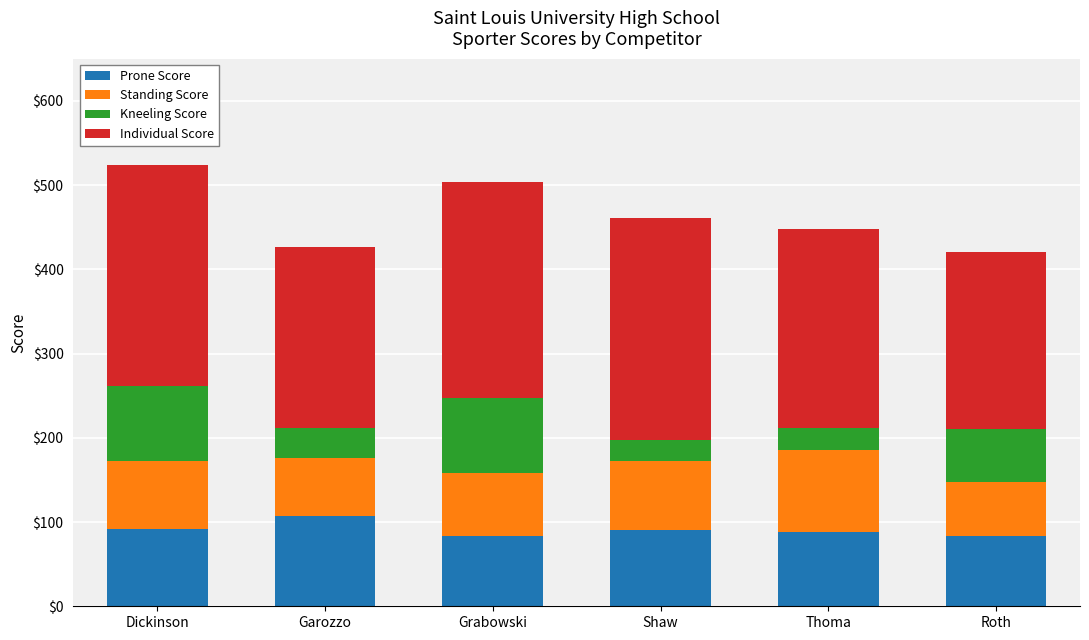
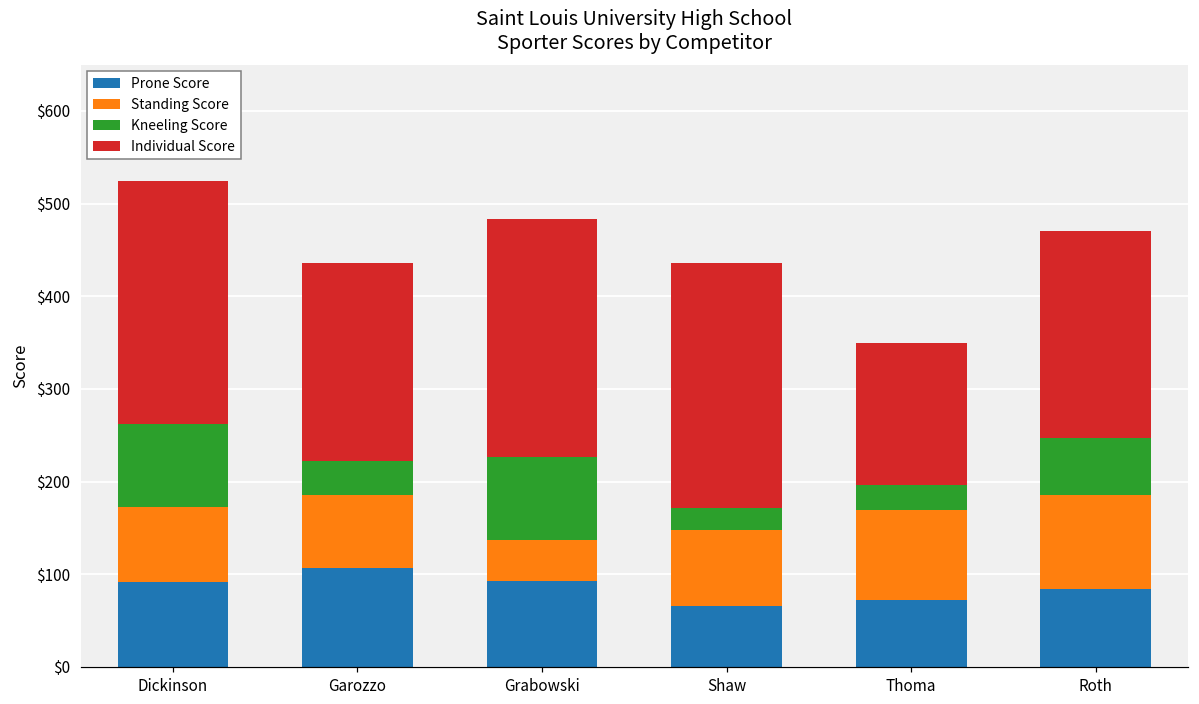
Standing Score, Garozzo: $70 -> $80
Prone Score, Grabowski: $80 -> $90
Standing Score, Grabowski: $80 -> $40
Prone Score, Shaw: $90 -> $70
Prone Score, Thoma: $90 -> $70
Individual Score, Thoma: $240 -> $150
Standing Score, Roth: $60 -> $100
Individual Score, Roth: $210 -> $220
